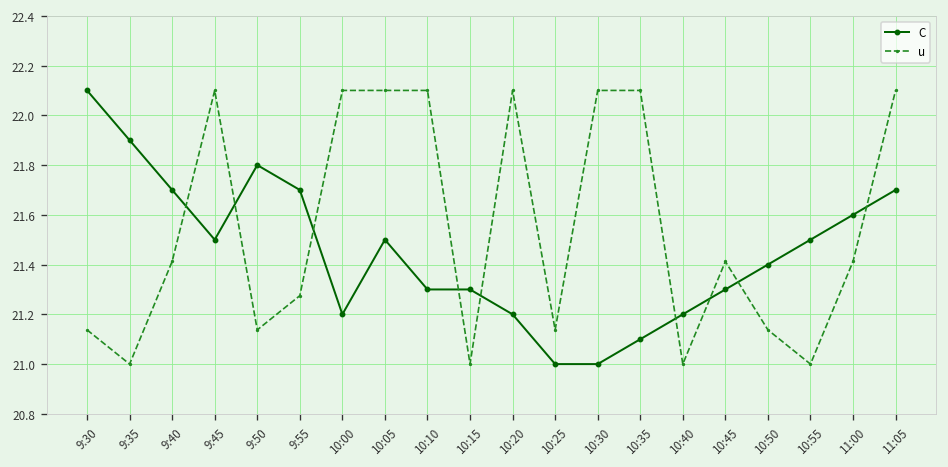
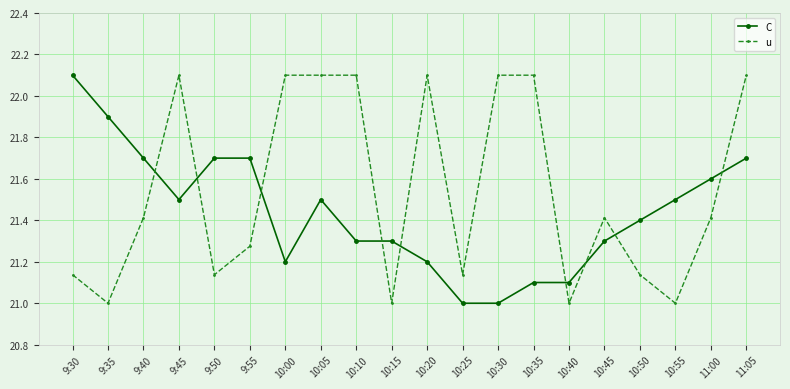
C, 9:50: 21.8 -> 21.7
C, 10:40: 21.2 -> 21.1
